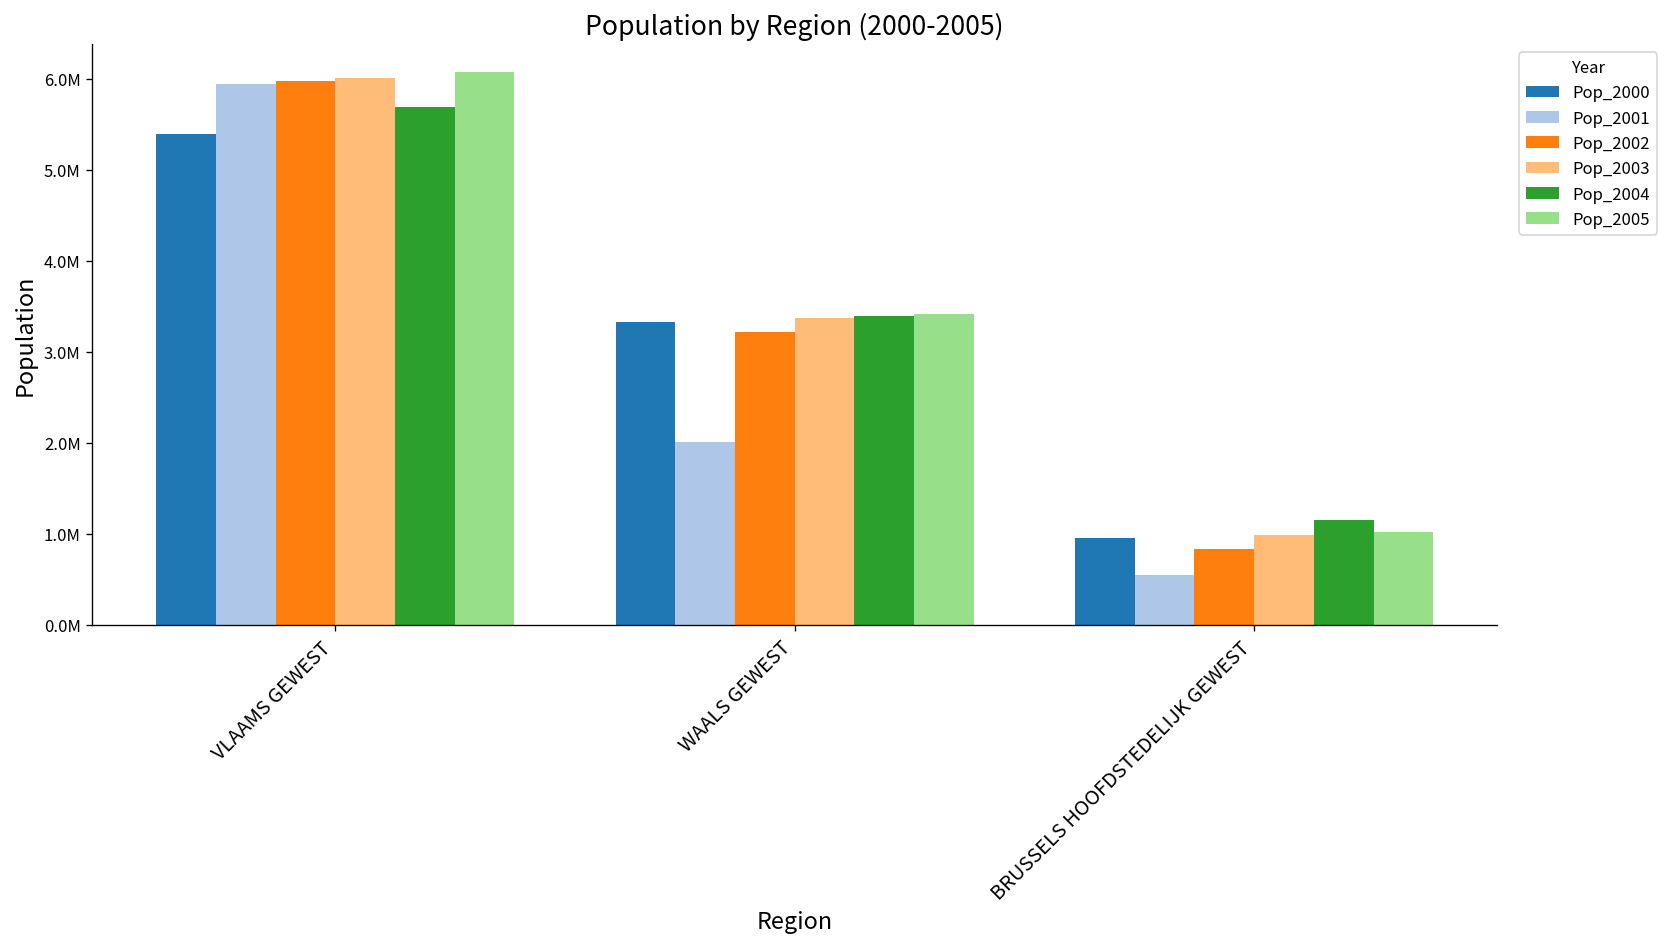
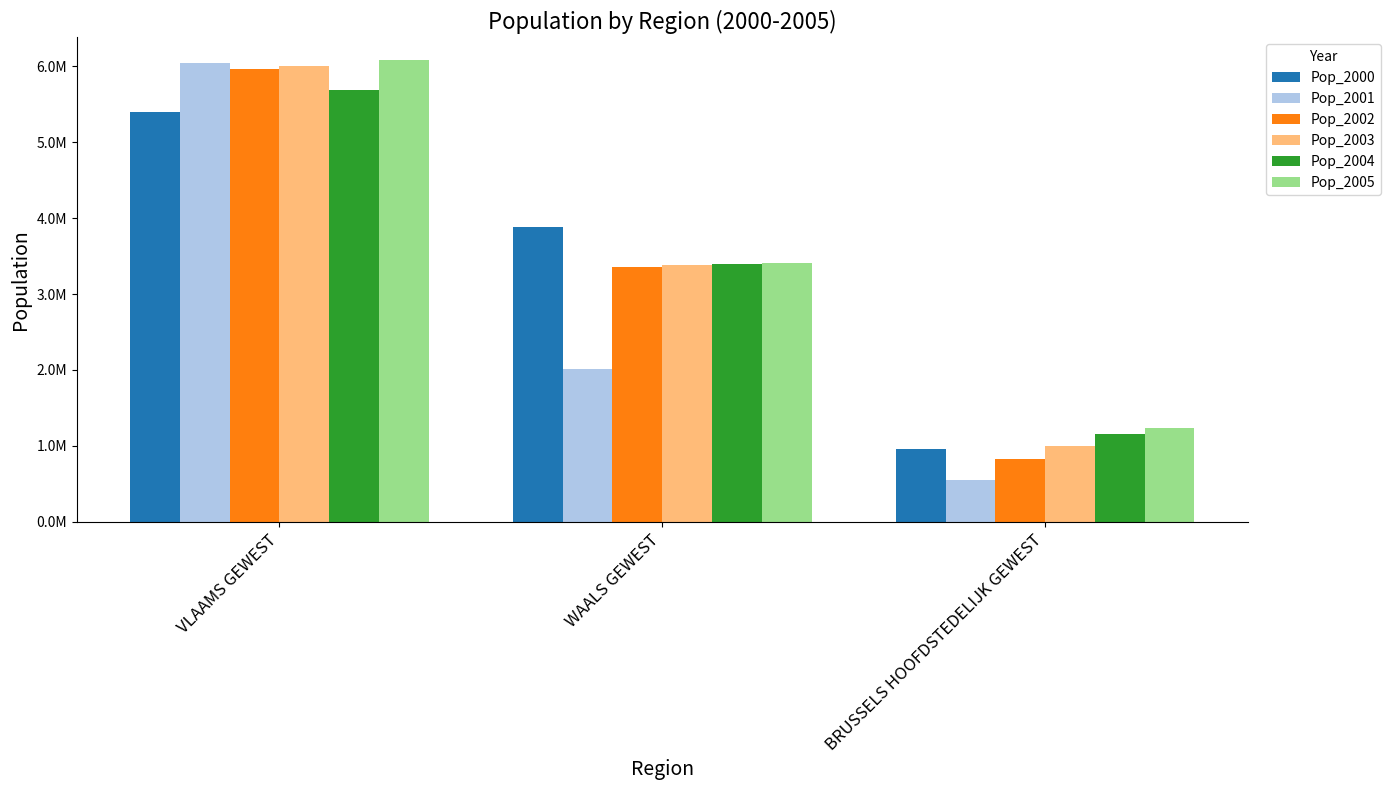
Pop_2001, VLAAMS GEWEST: 5900000 -> 6000000
Pop_2000, WAALS GEWEST: 3300000 -> 3900000
Pop_2002, WAALS GEWEST: 3200000 -> 3400000
Pop_2005, BRUSSELS HOOFDSTEDELIJK GEWEST: 1000000 -> 1200000
